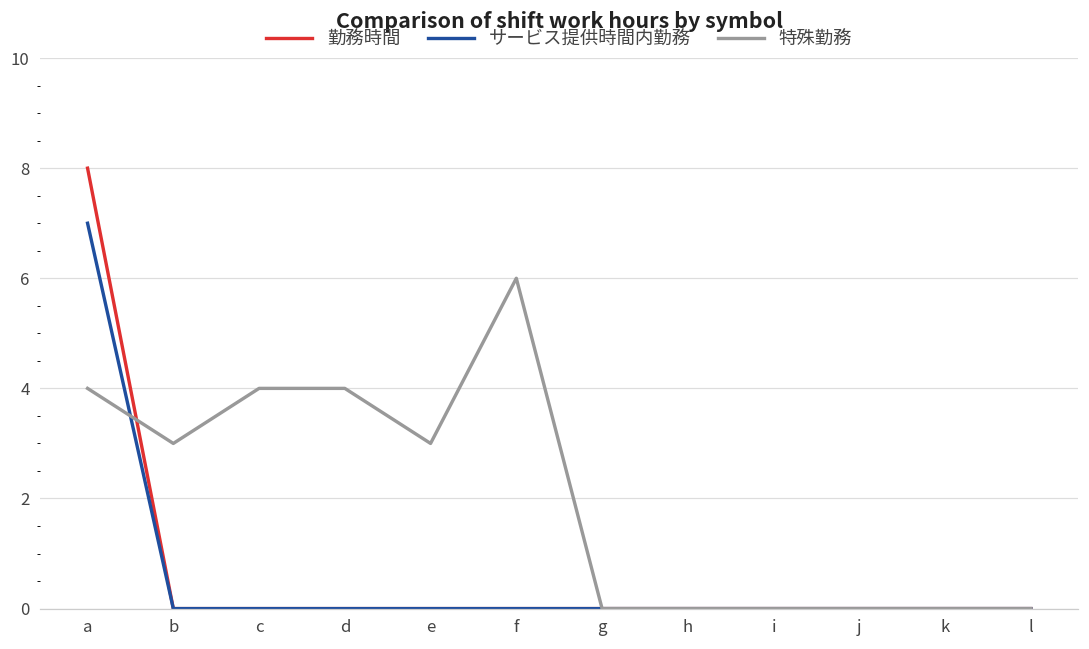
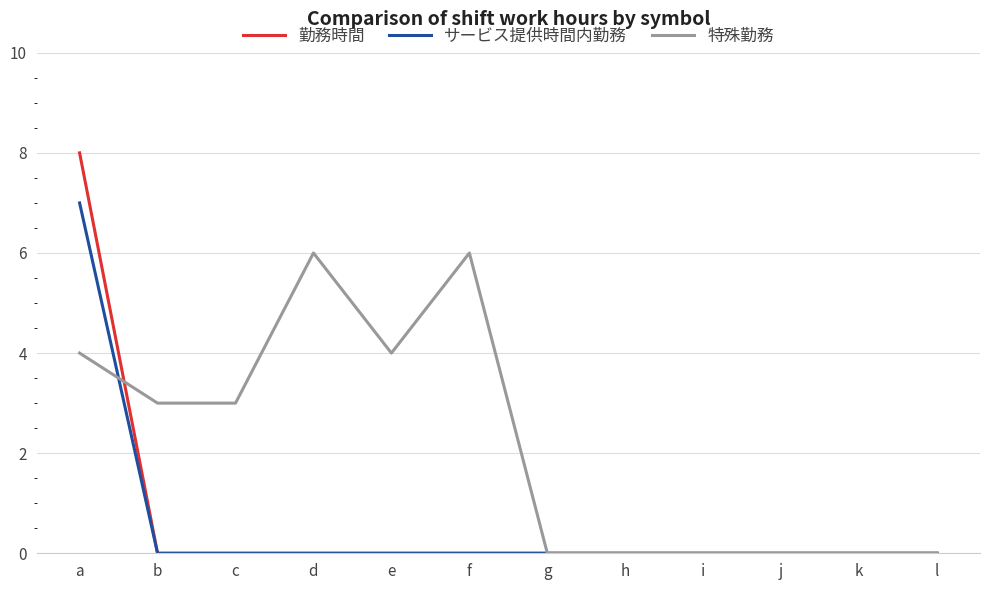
特殊勤務, c: 4 -> 3
特殊勤務, d: 4 -> 6
特殊勤務, e: 3 -> 4
